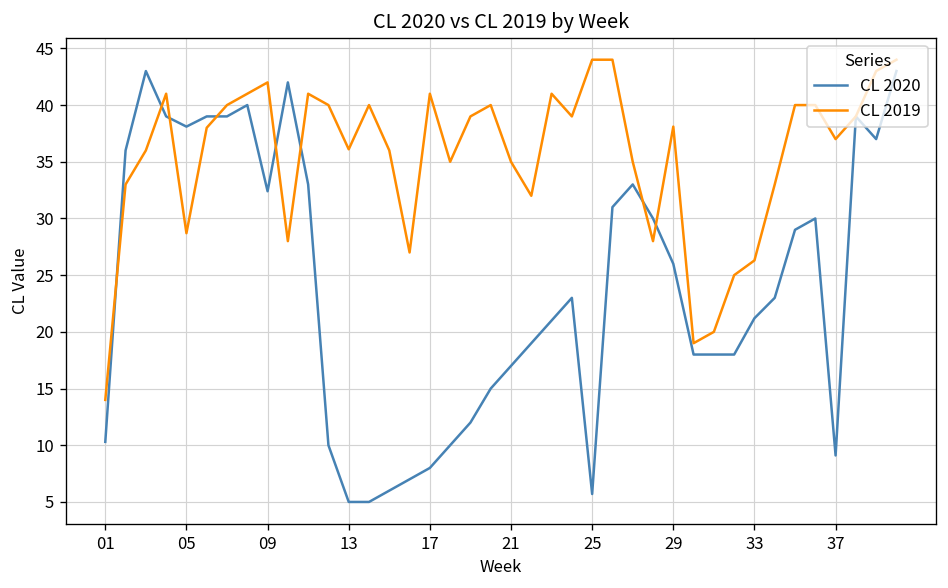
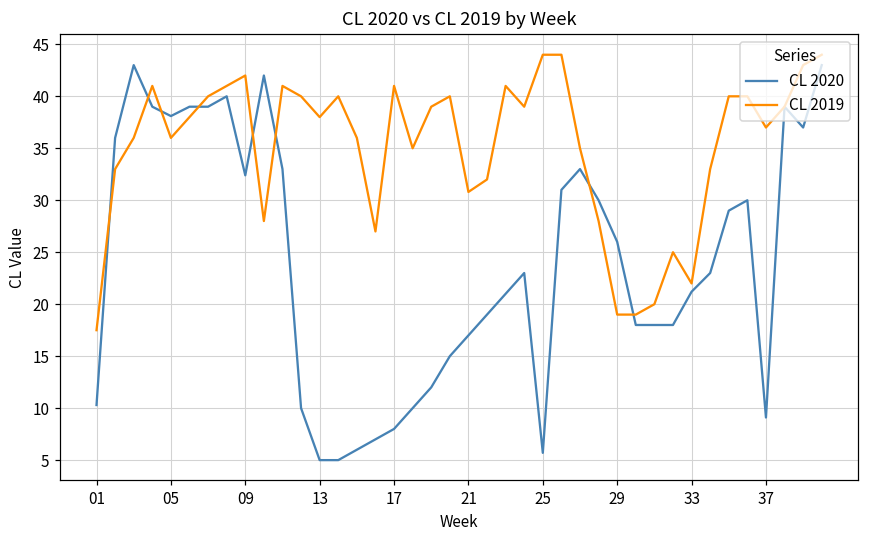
CL 2019, 01: 14 -> 18
CL 2019, 05: 29 -> 36
CL 2019, 13: 36 -> 38
CL 2019, 21: 35 -> 31
CL 2019, 29: 38 -> 19
CL 2019, 33: 26 -> 22
